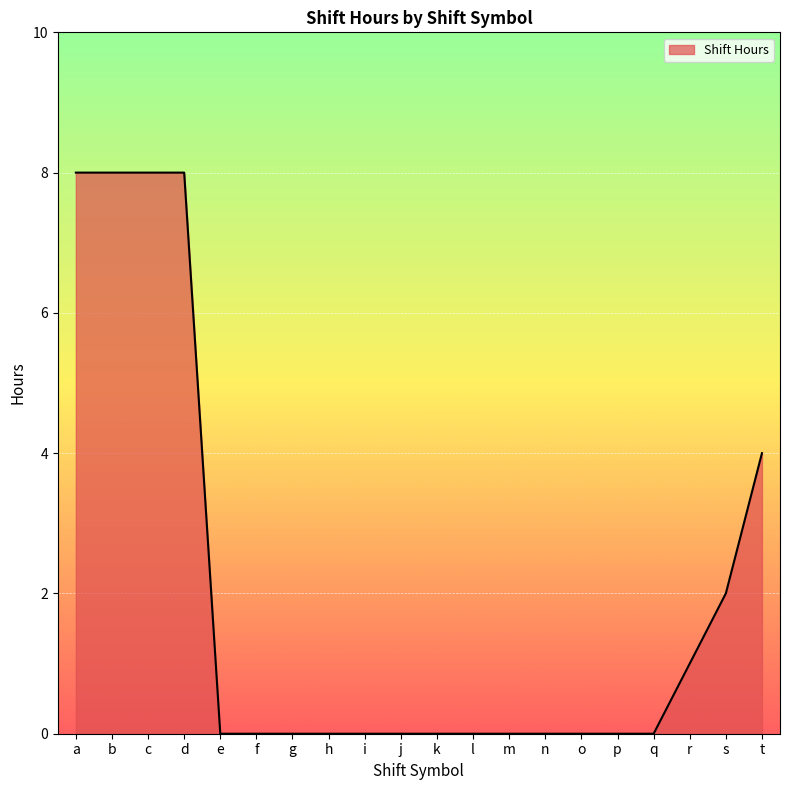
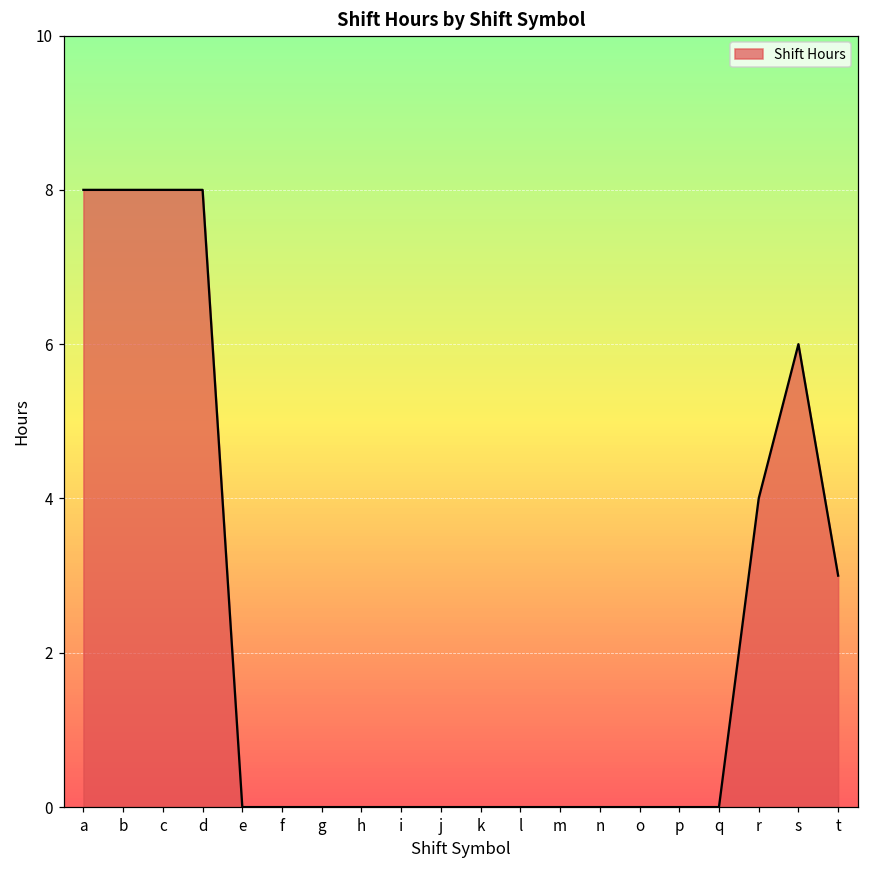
r: 1 -> 4
s: 2 -> 6
t: 4 -> 3
